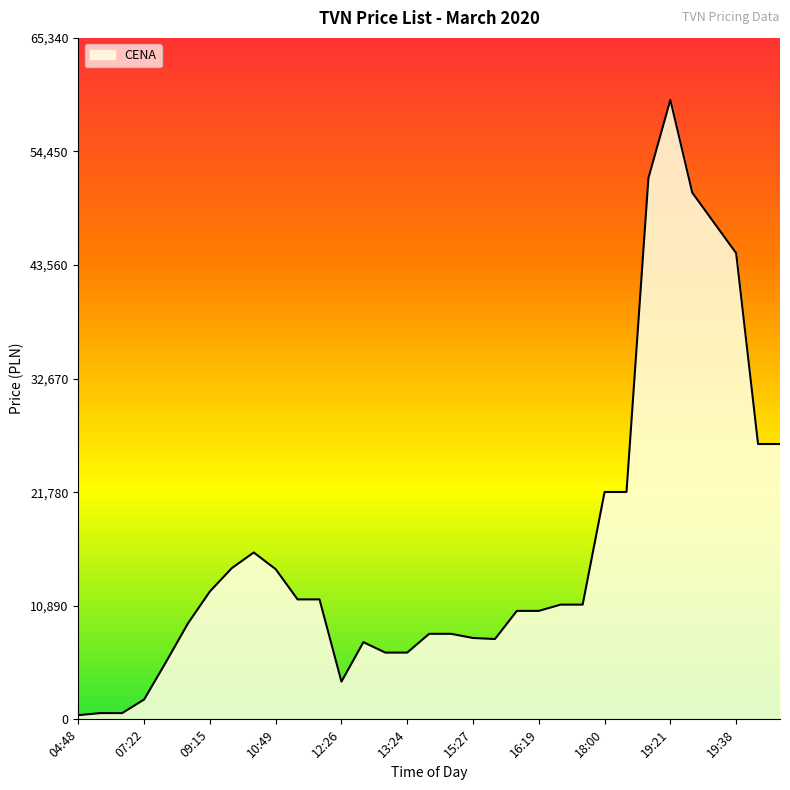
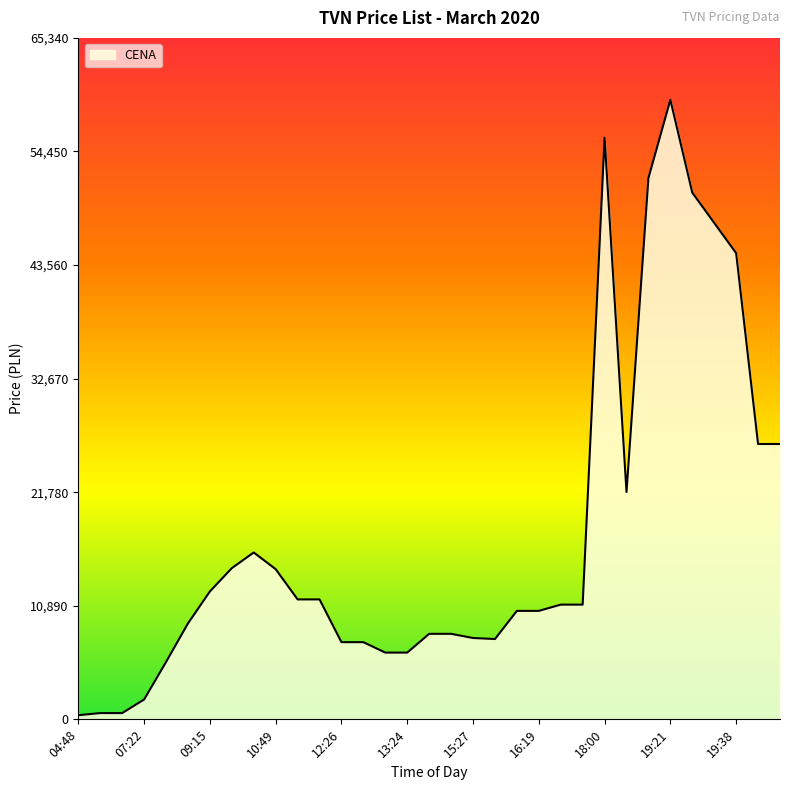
12:26: 3,600 -> 7,400
18:00: 21,800 -> 55,800
